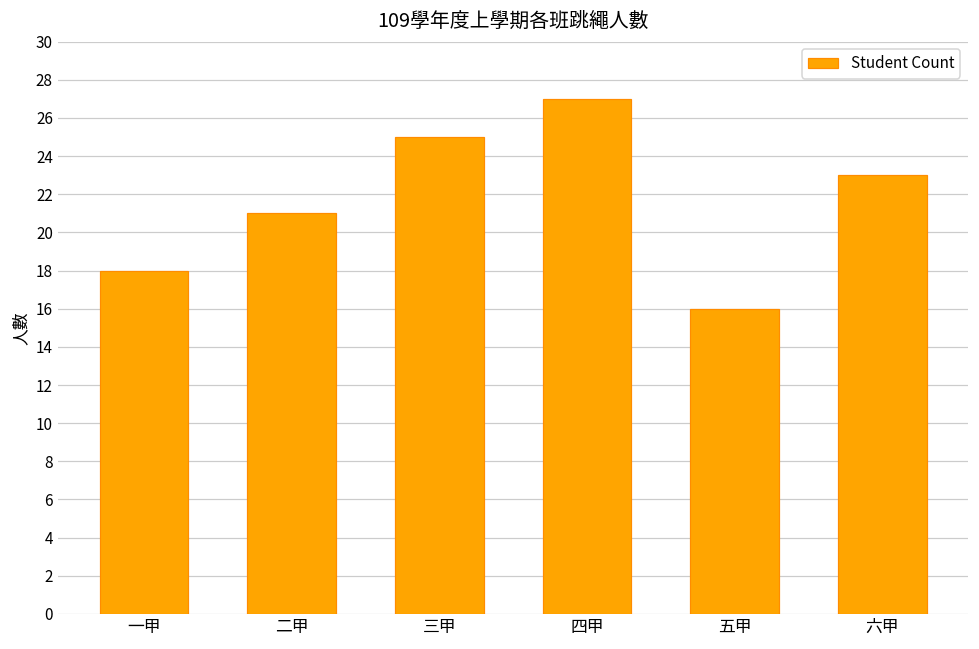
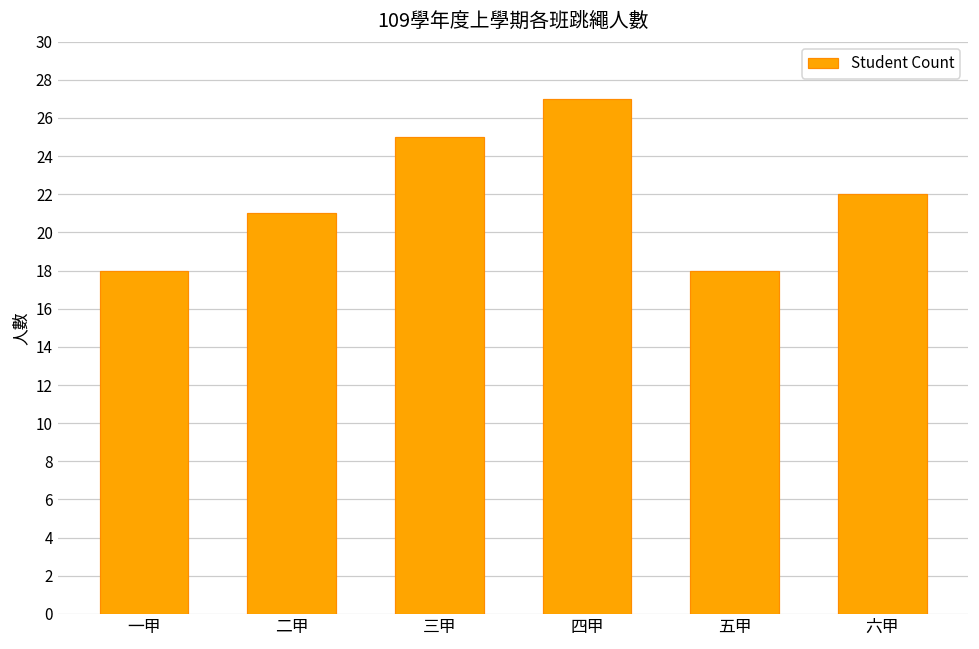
五甲: 16 -> 18
六甲: 23 -> 22
